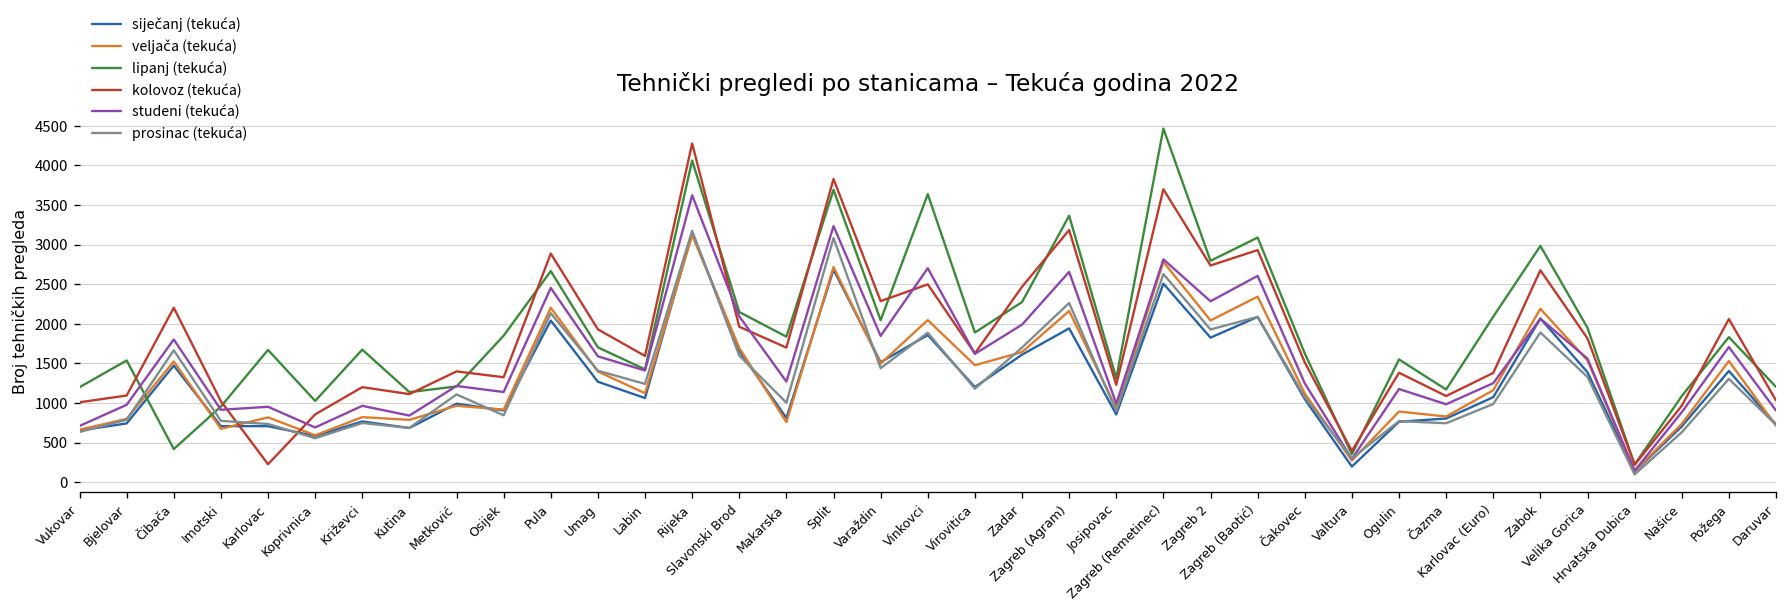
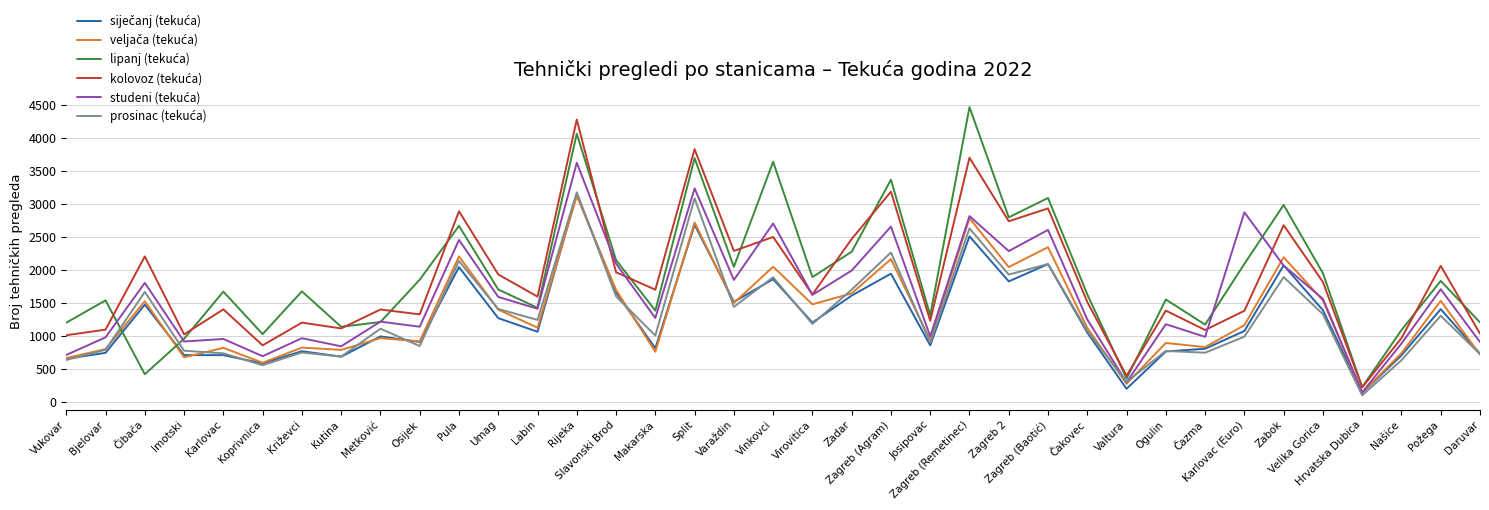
kolovoz (tekuća), Karlovac: 200 -> 1400
lipanj (tekuća), Makarska: 1800 -> 1400
studeni (tekuća), Karlovac (Euro): 1300 -> 2900
